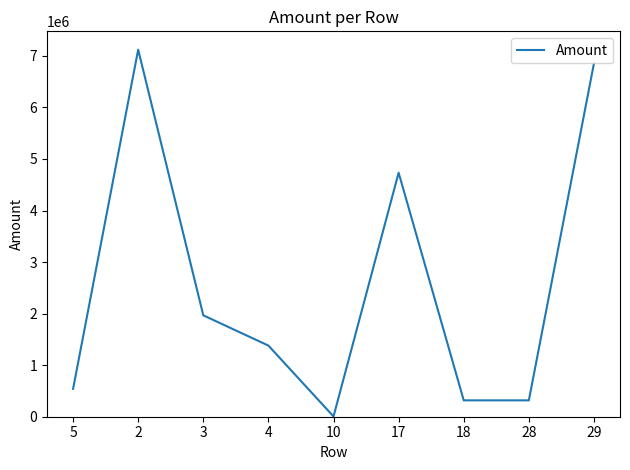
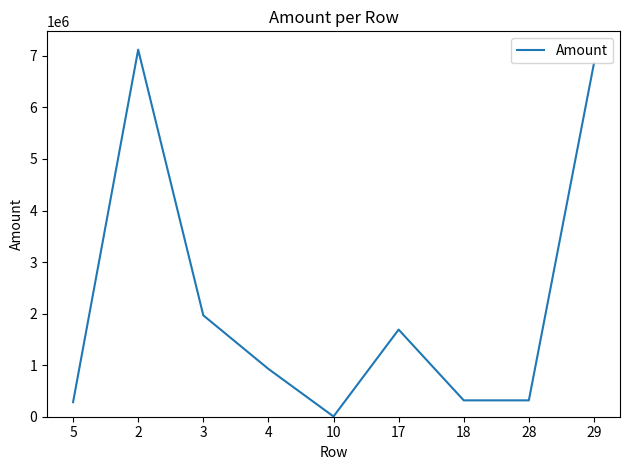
5: 500000 -> 300000
4: 1400000 -> 900000
17: 4700000 -> 1700000
